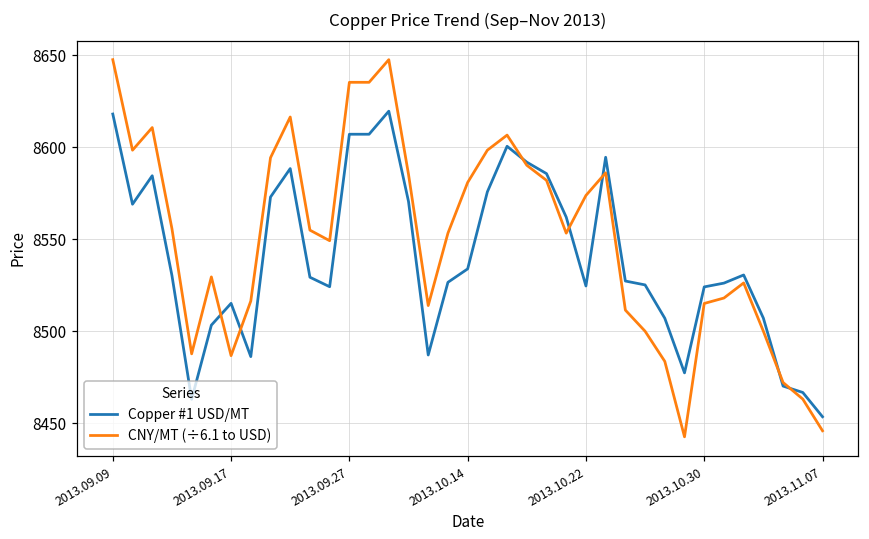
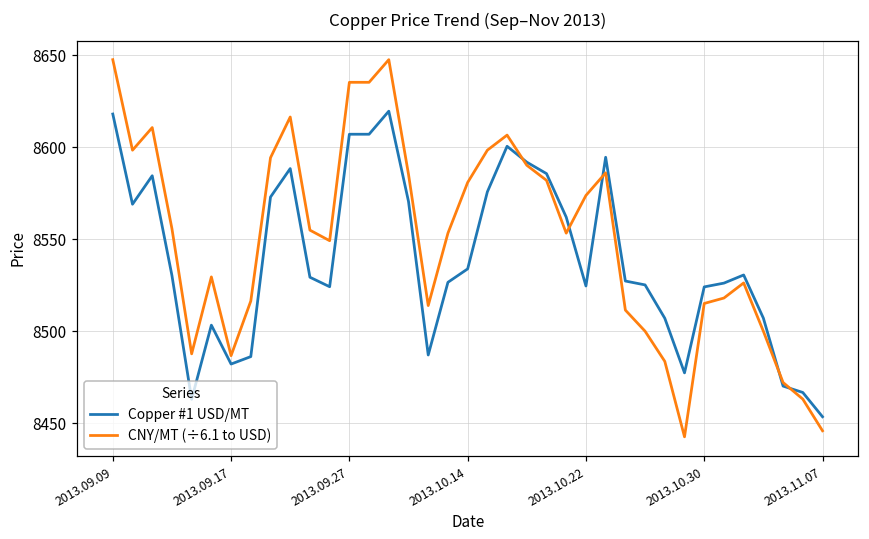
Copper #1 USD/MT, 2013.09.17: 8515 -> 8482
